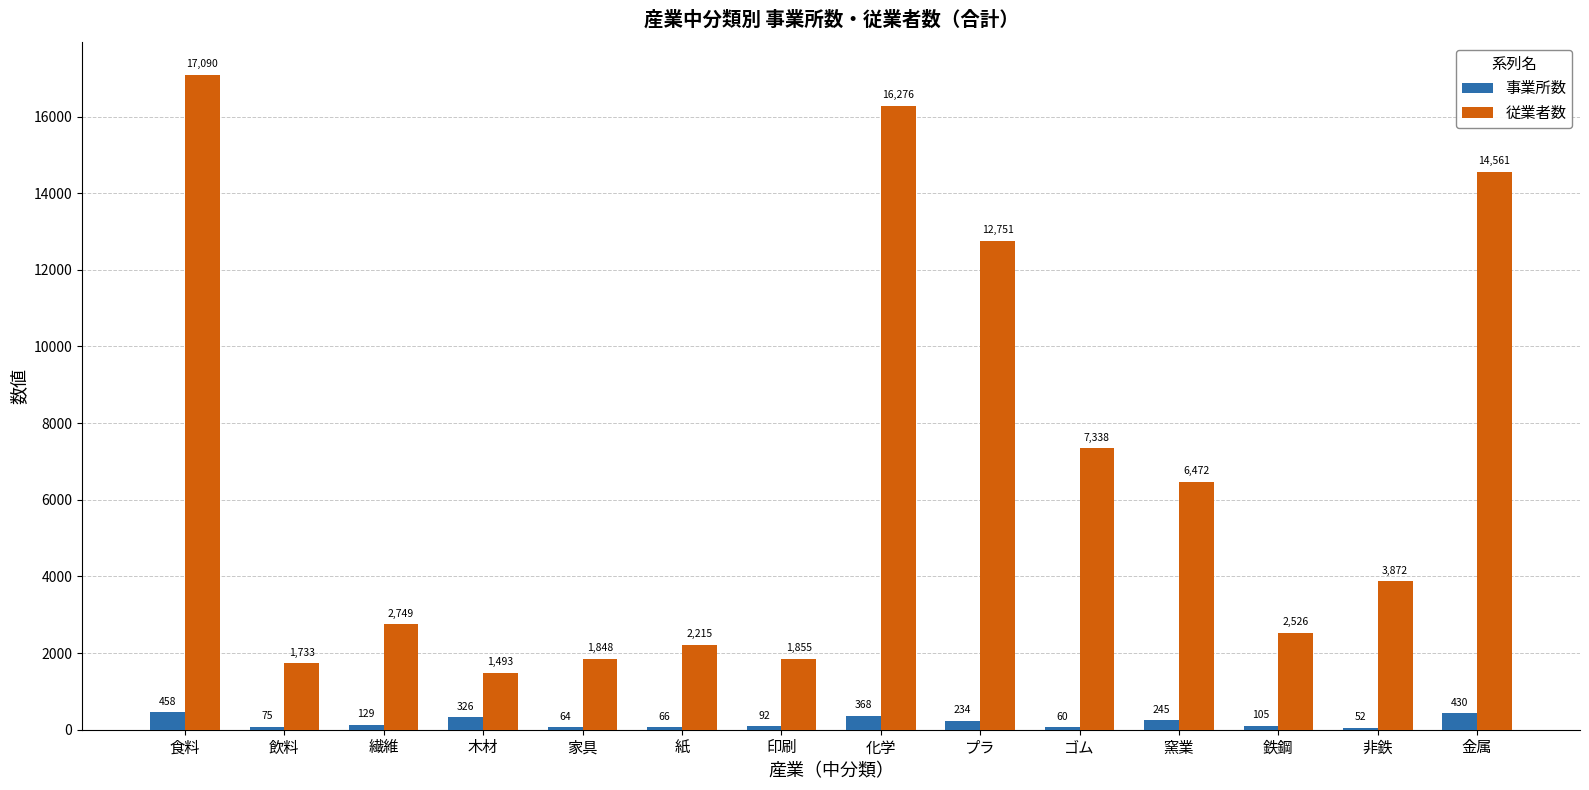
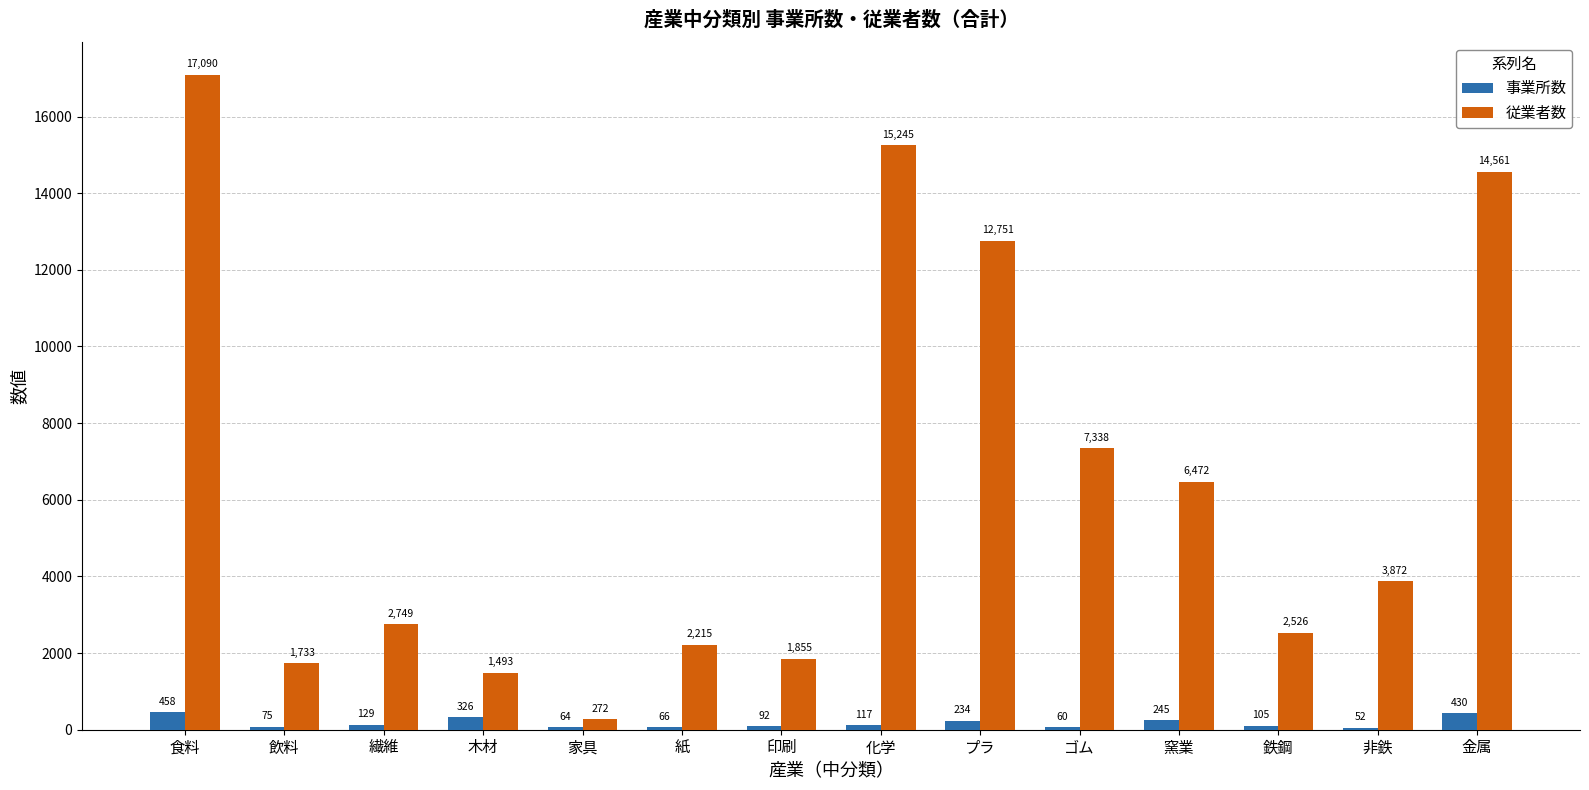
従業者数, 家具: 1,848 -> 272
事業所数, 化学: 368 -> 117
従業者数, 化学: 16,276 -> 15,245
